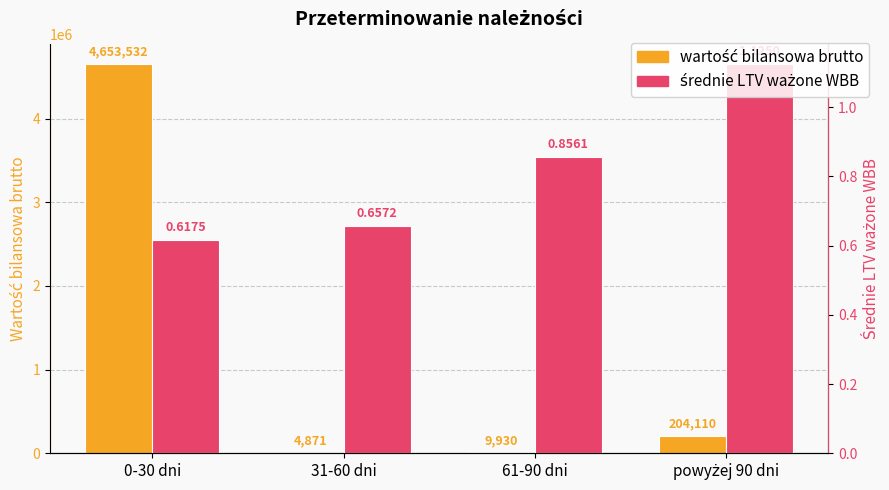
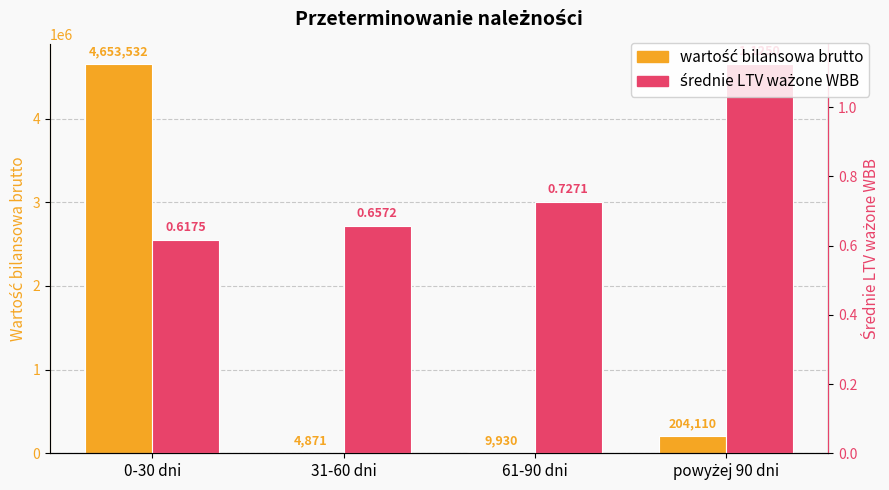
średnie LTV ważone WBB, 61-90 dni: 0.8561 -> 0.7271
